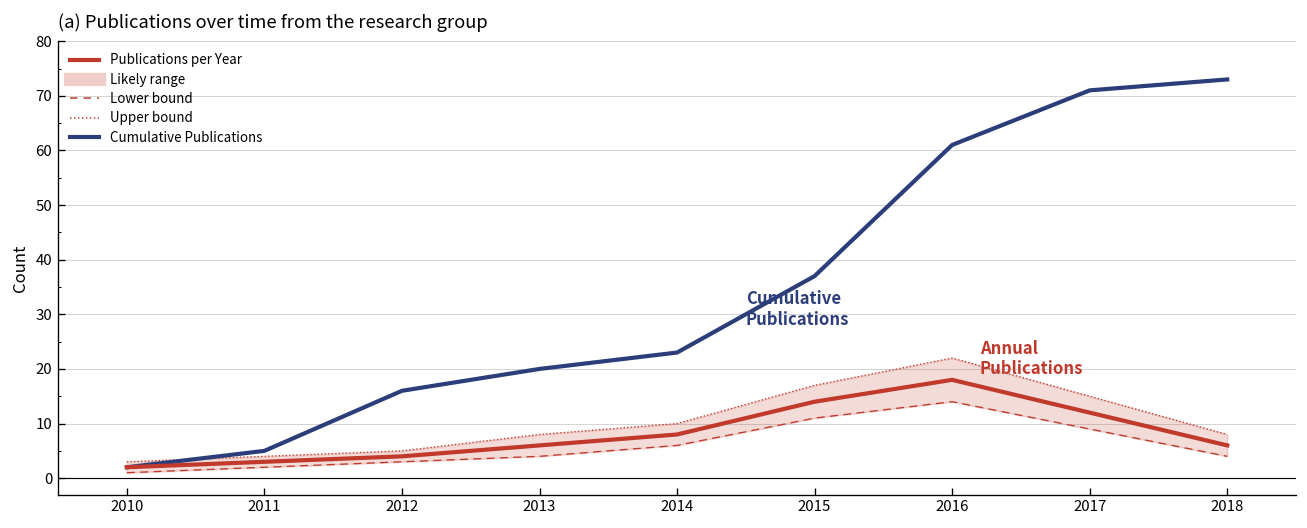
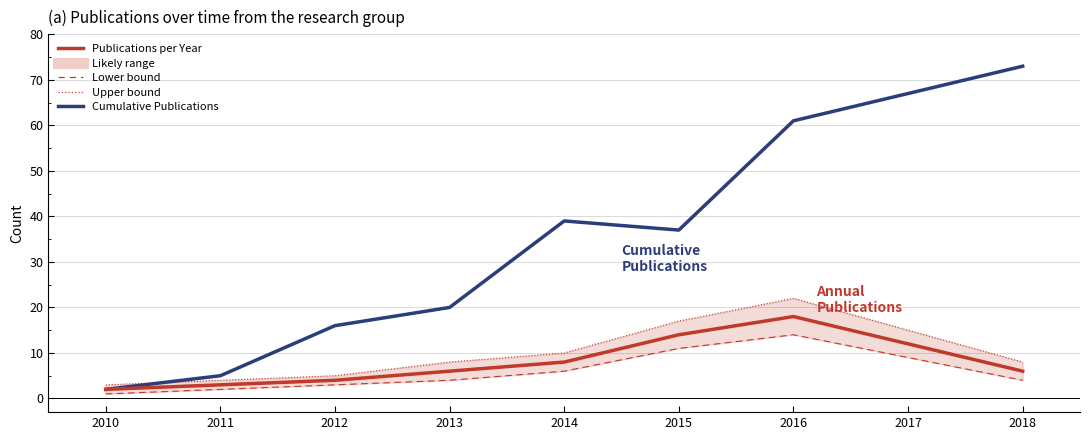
Cumulative Publications, 2014: 23 -> 39
Cumulative Publications, 2017: 71 -> 67
